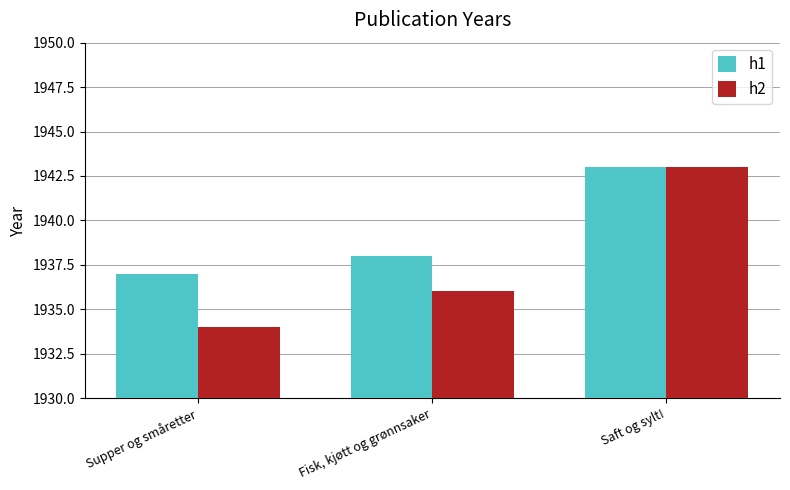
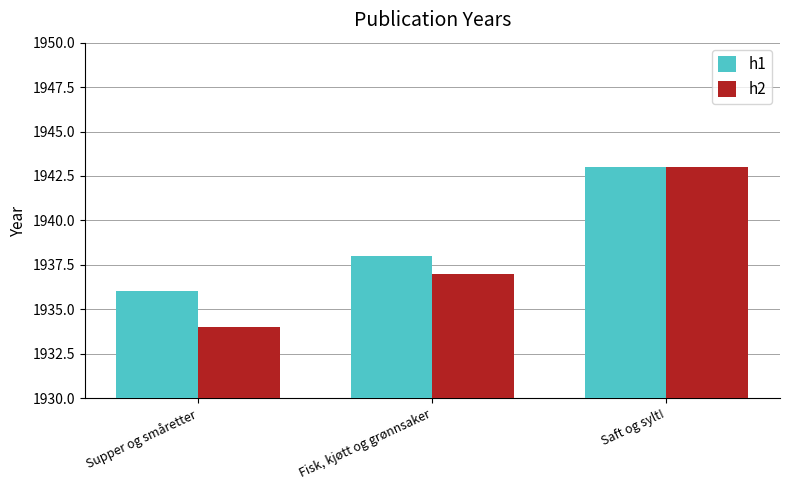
h1, Supper og småretter: 1937 -> 1936
h2, Fisk, kjøtt og grønnsaker: 1936 -> 1937
